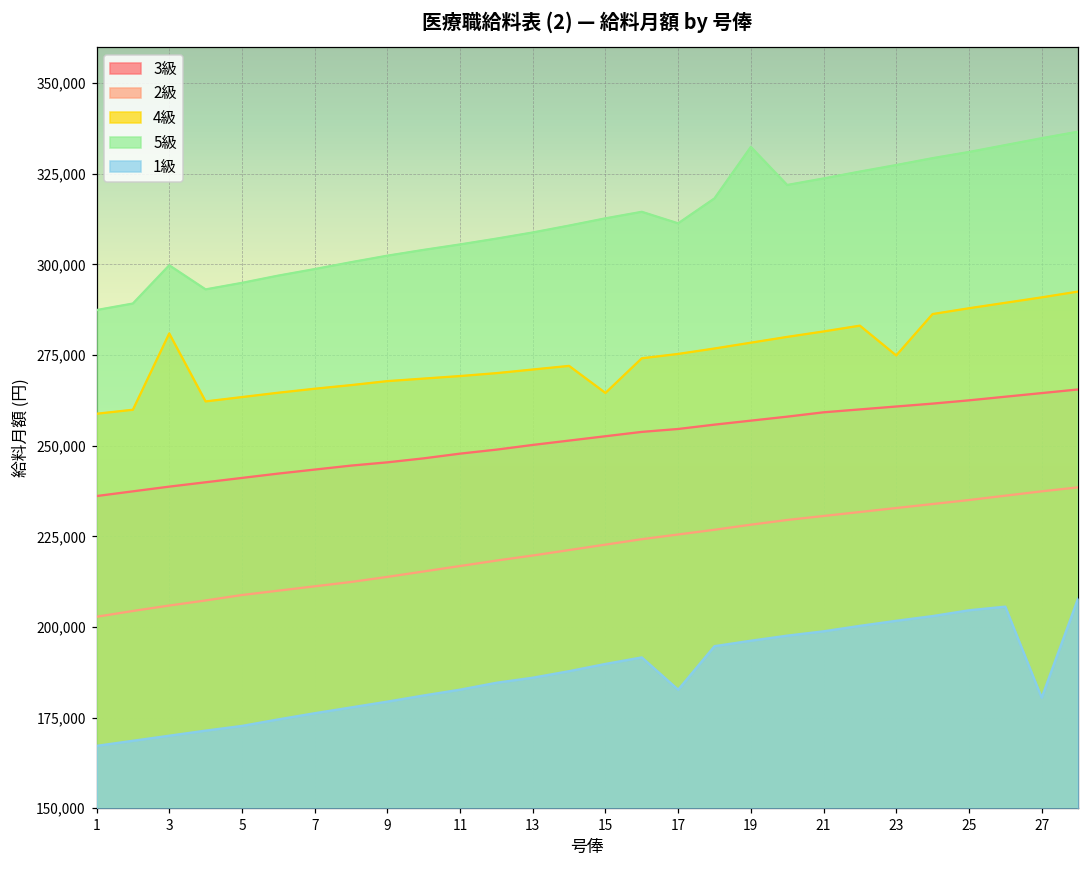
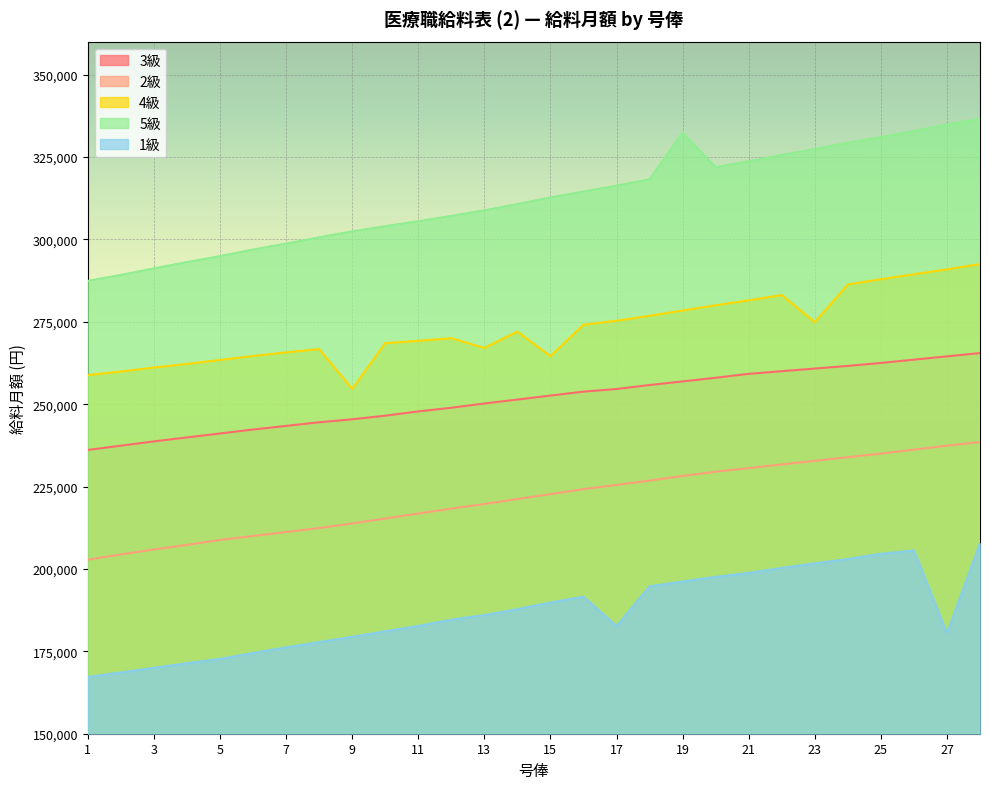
4級, 3: 281,000 -> 261,000
5級, 3: 300,000 -> 291,000
4級, 9: 268,000 -> 255,000
4級, 13: 271,000 -> 267,000
5級, 17: 311,000 -> 316,000
